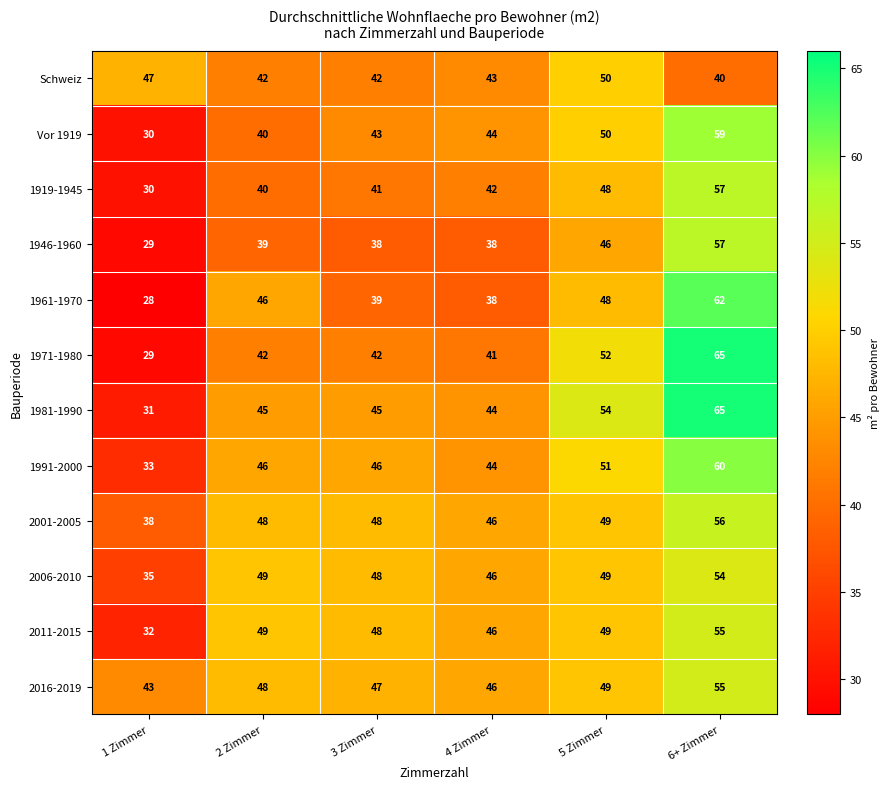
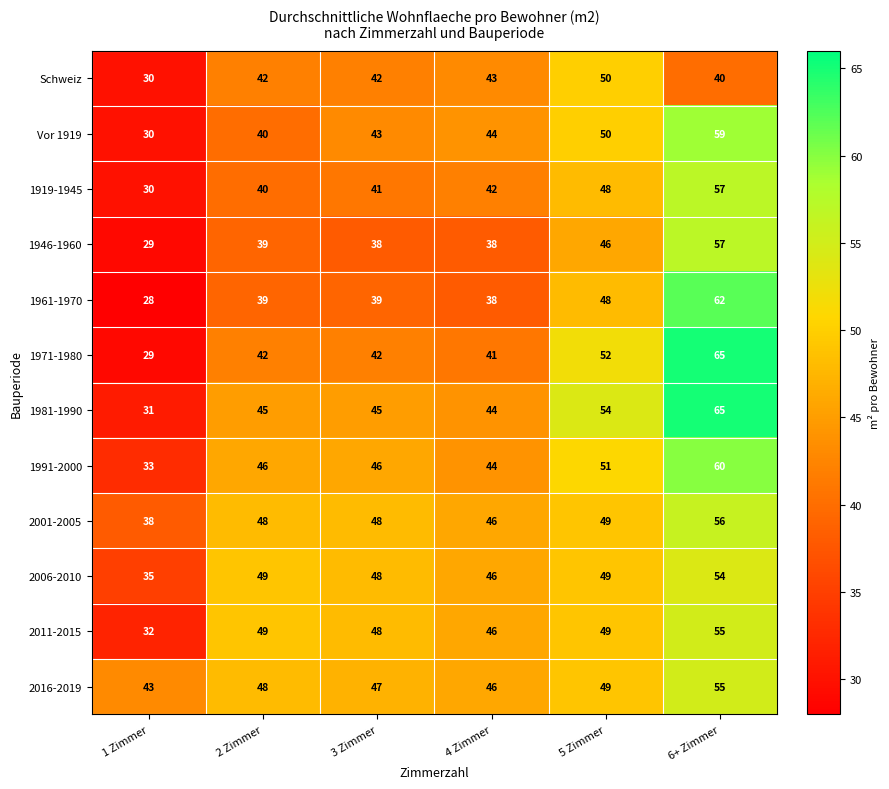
Schweiz, 1 Zimmer: 47 -> 30
1961-1970, 2 Zimmer: 46 -> 39
